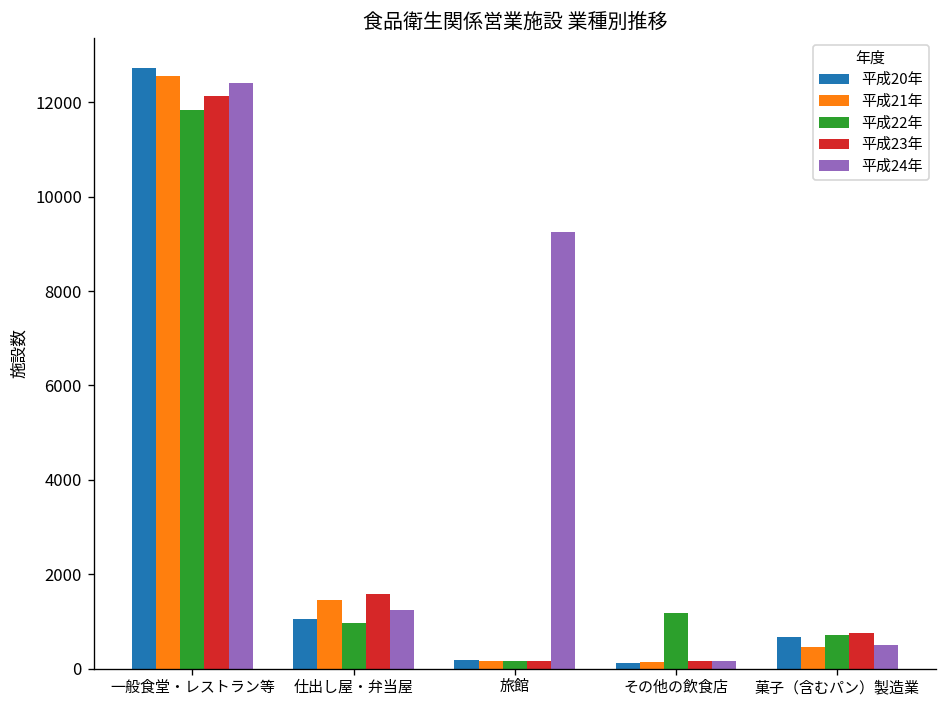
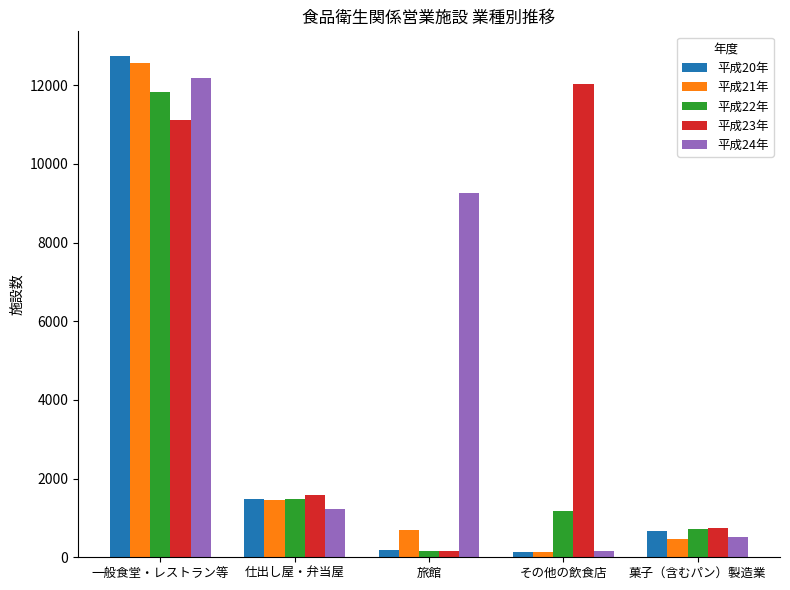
平成23年, 一般食堂・レストラン等: 12100 -> 11100
平成24年, 一般食堂・レストラン等: 12400 -> 12200
平成20年, 仕出し屋・弁当屋: 1100 -> 1500
平成22年, 仕出し屋・弁当屋: 1000 -> 1500
平成21年, 旅館: 200 -> 700
平成23年, その他の飲食店: 200 -> 12000
